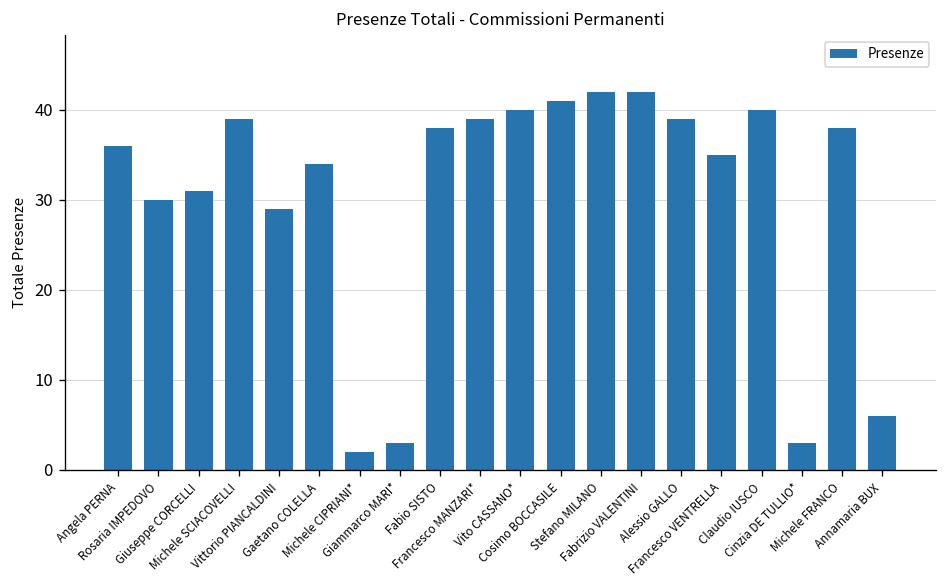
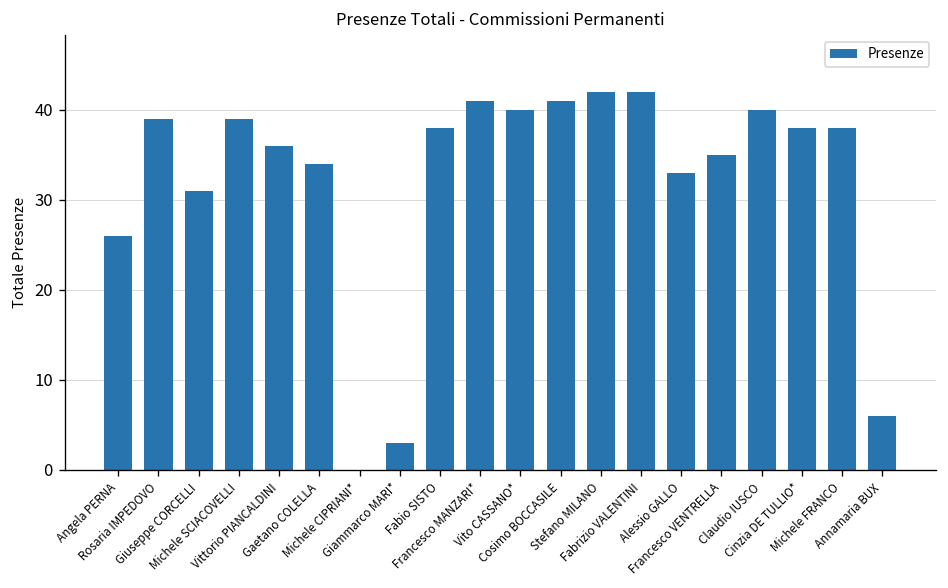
Angela PERNA: 36 -> 26
Rosaria IMPEDOVO: 30 -> 39
Vittorio PIANCALDINI: 29 -> 36
Michele CIPRIANI*: 2 -> 0
Francesco MANZARI*: 39 -> 41
Alessio GALLO: 39 -> 33
Cinzia DE TULLIO*: 3 -> 38
